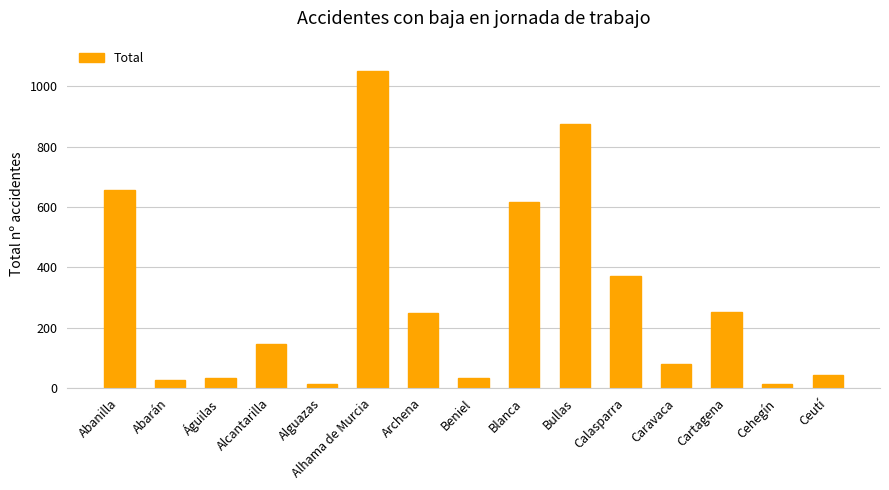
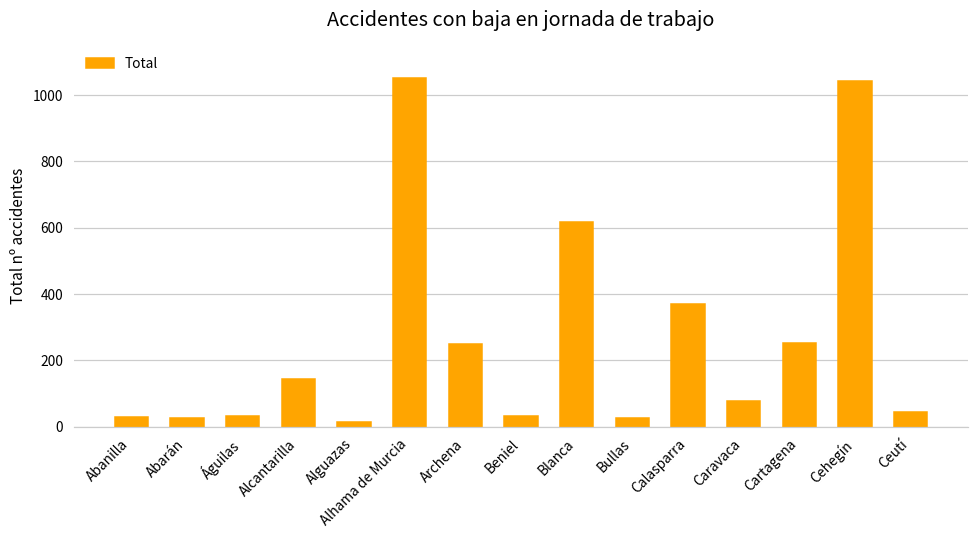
Abanilla: 660 -> 30
Bullas: 880 -> 30
Cehegín: 10 -> 1040
